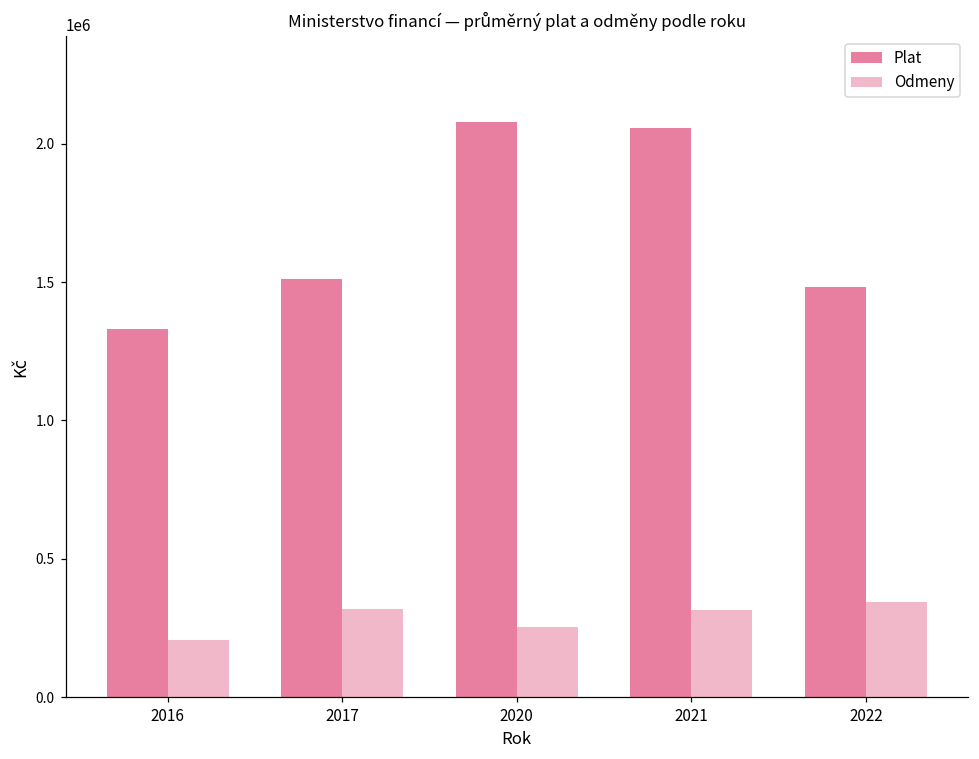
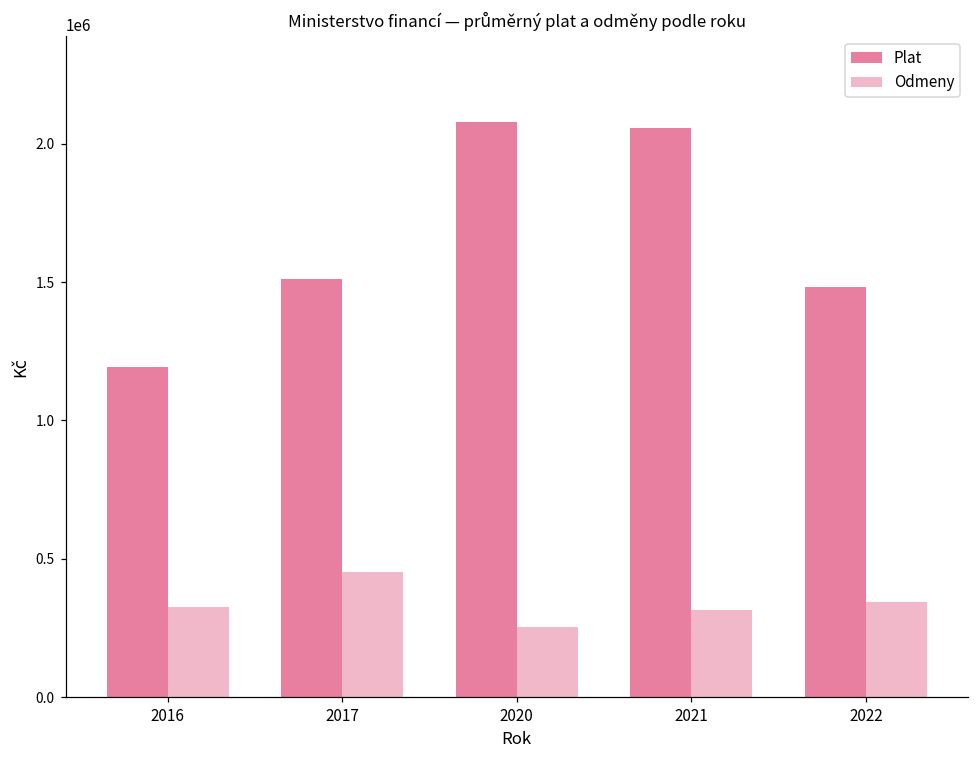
Plat, 2016: 1330000 -> 1190000
Odmeny, 2016: 210000 -> 330000
Odmeny, 2017: 320000 -> 450000
